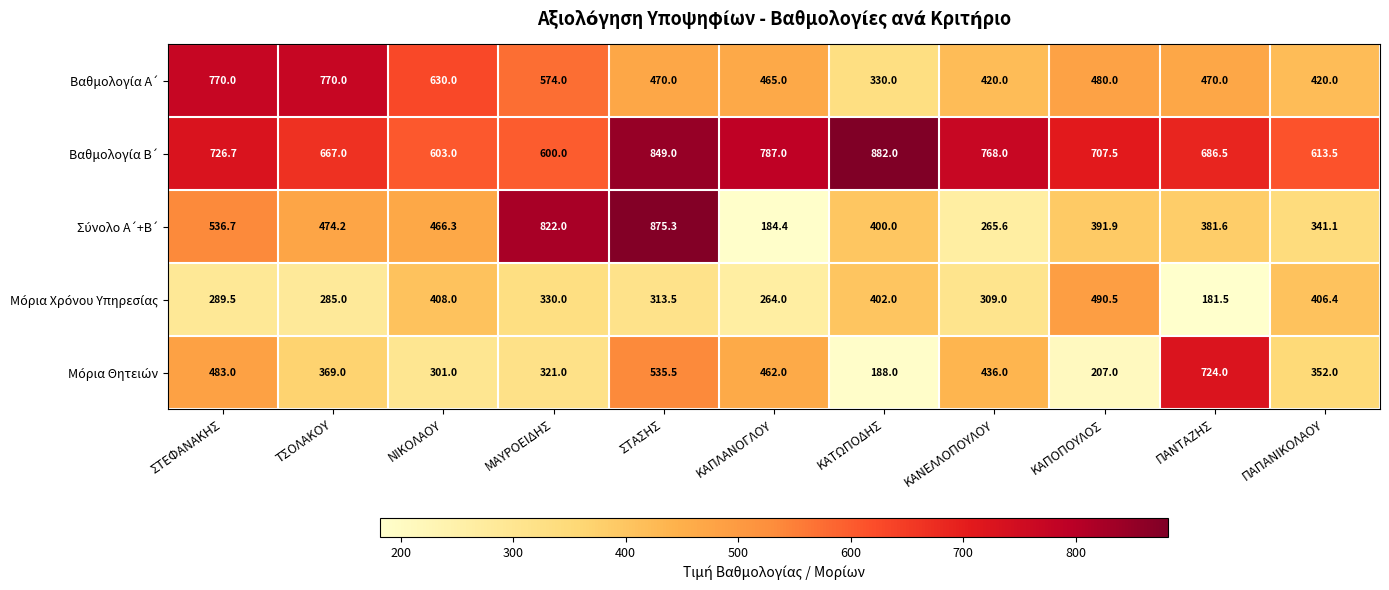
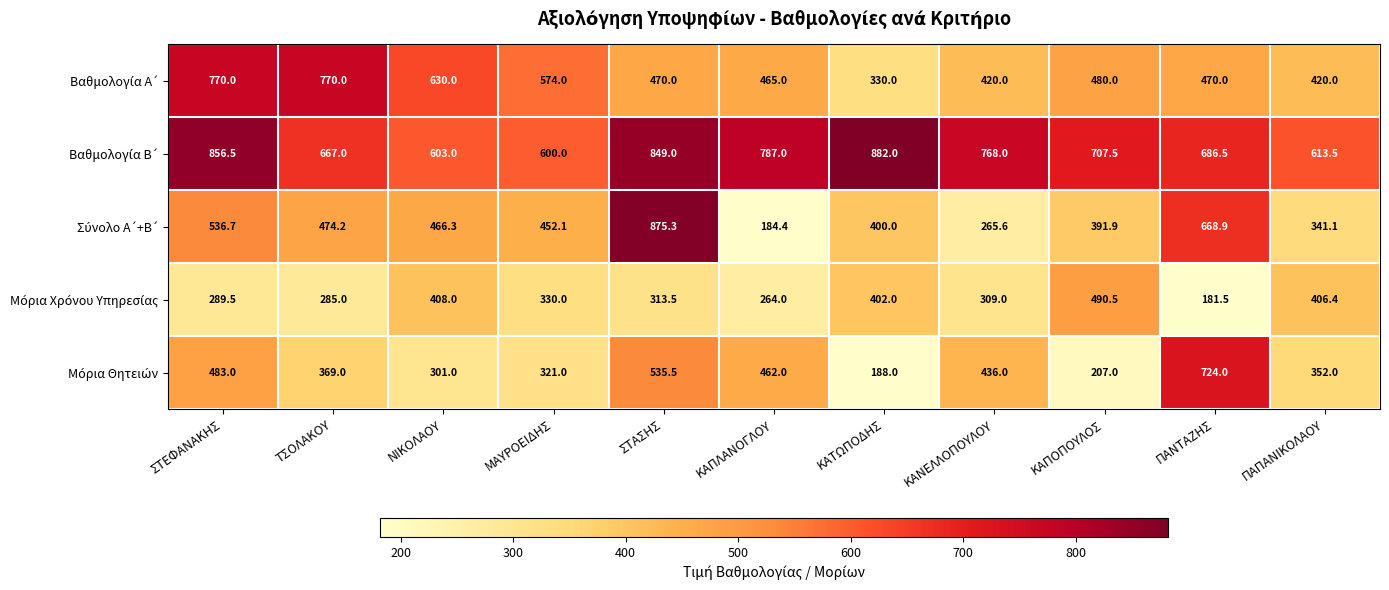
Βαθμολογία Β΄, ΣΤΕΦΑΝΑΚΗΣ: 726.7 -> 856.5
Σύνολο Α΄+Β΄, ΜΑΥΡΟΕΙΔΗΣ: 822.0 -> 452.1
Σύνολο Α΄+Β΄, ΠΑΝΤΑΖΗΣ: 381.6 -> 668.9
